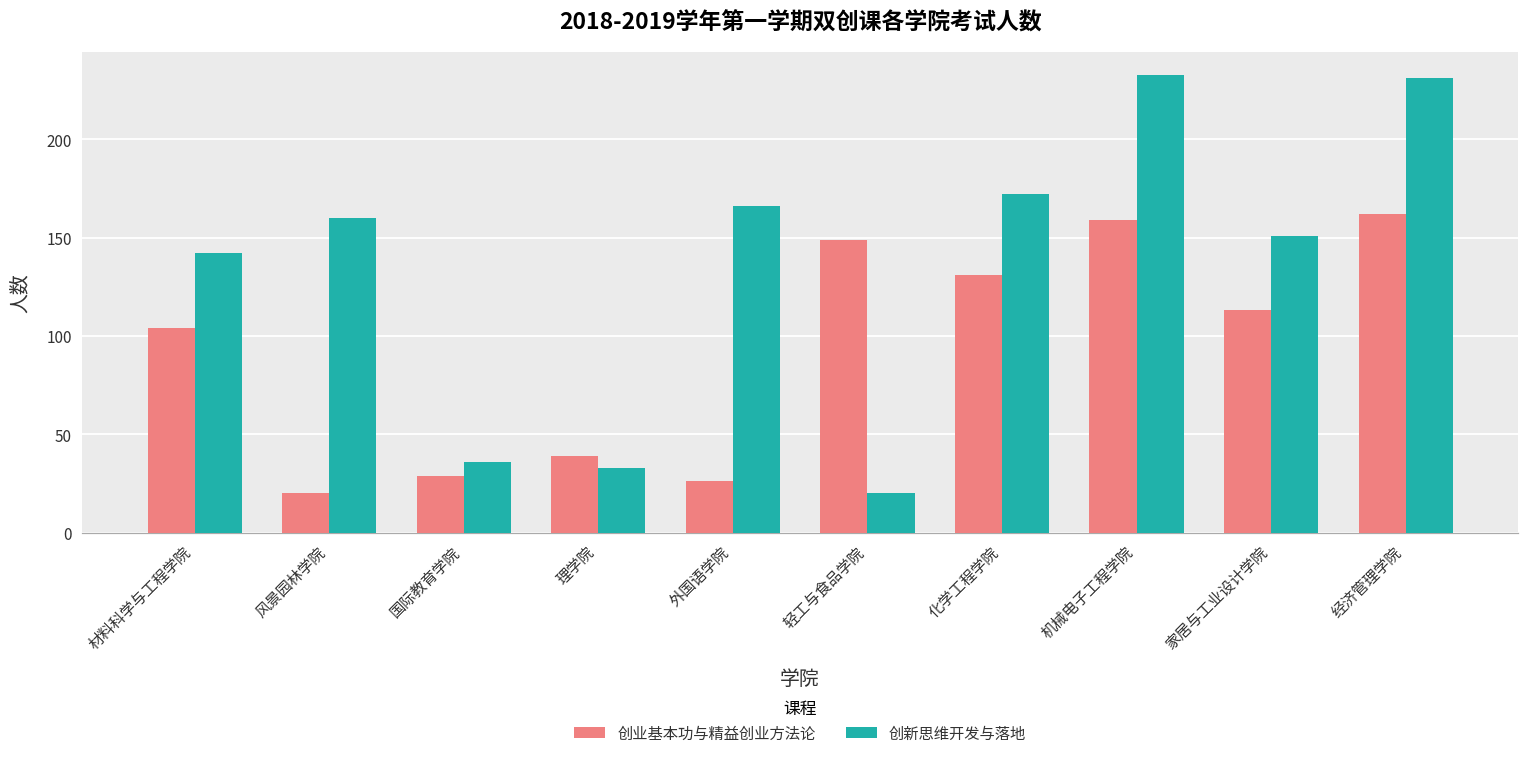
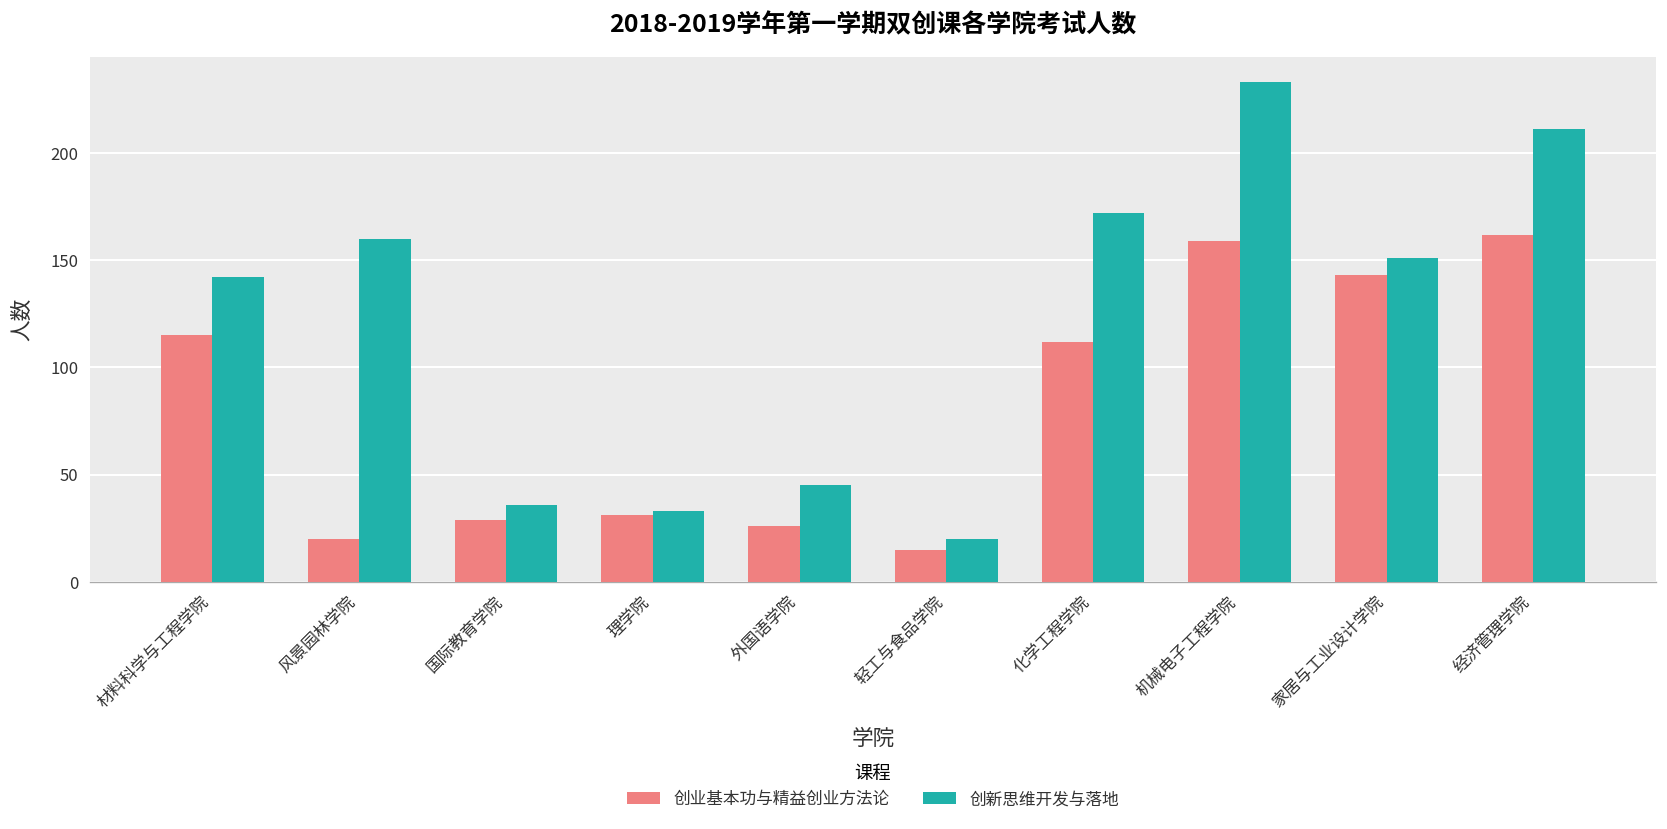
创业基本功与精益创业方法论, 材料科学与工程学院: 104 -> 115
创业基本功与精益创业方法论, 理学院: 39 -> 31
创新思维开发与落地, 外国语学院: 166 -> 45
创业基本功与精益创业方法论, 轻工与食品学院: 149 -> 15
创业基本功与精益创业方法论, 化学工程学院: 131 -> 112
创业基本功与精益创业方法论, 家居与工业设计学院: 113 -> 143
创新思维开发与落地, 经济管理学院: 231 -> 211
